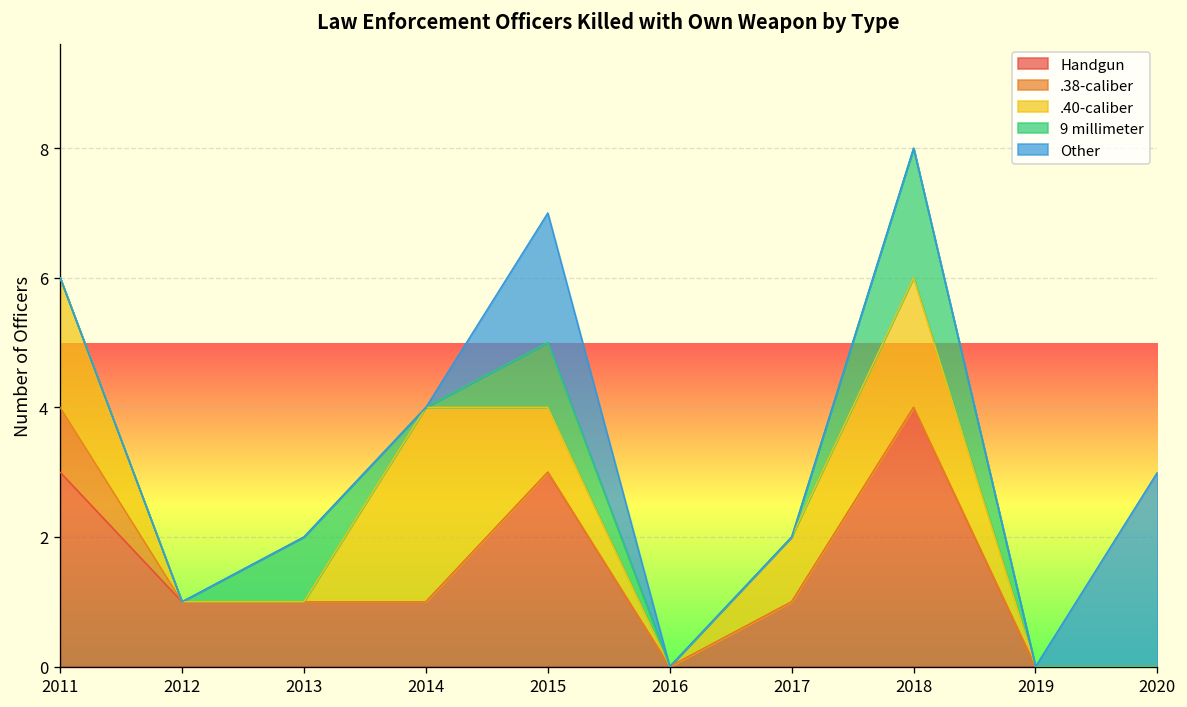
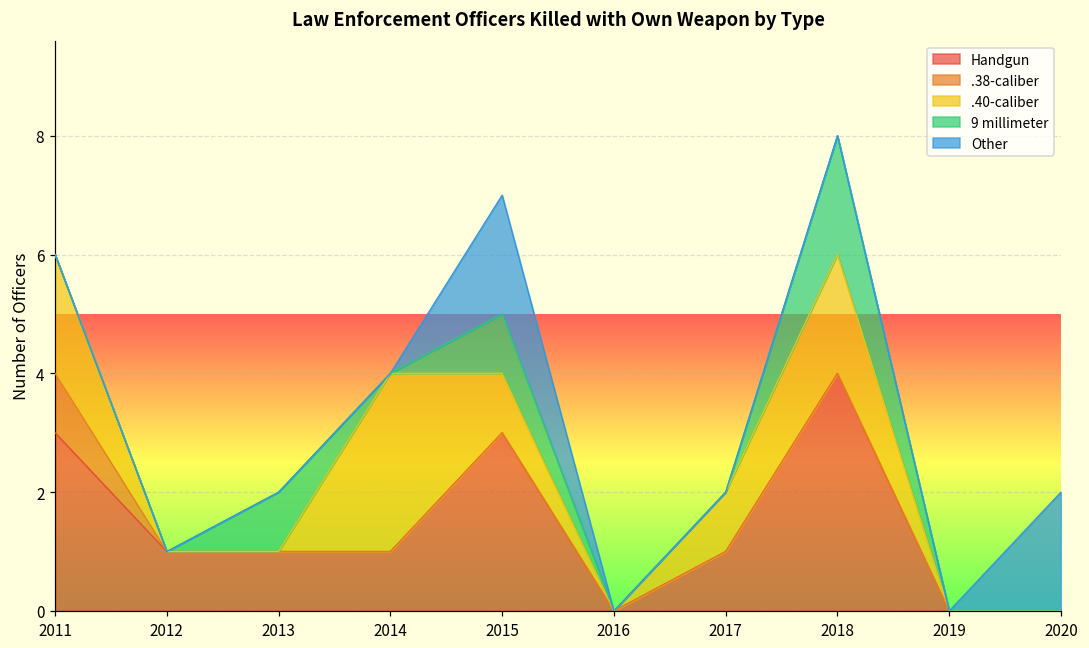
Other, 2020: 3 -> 2
